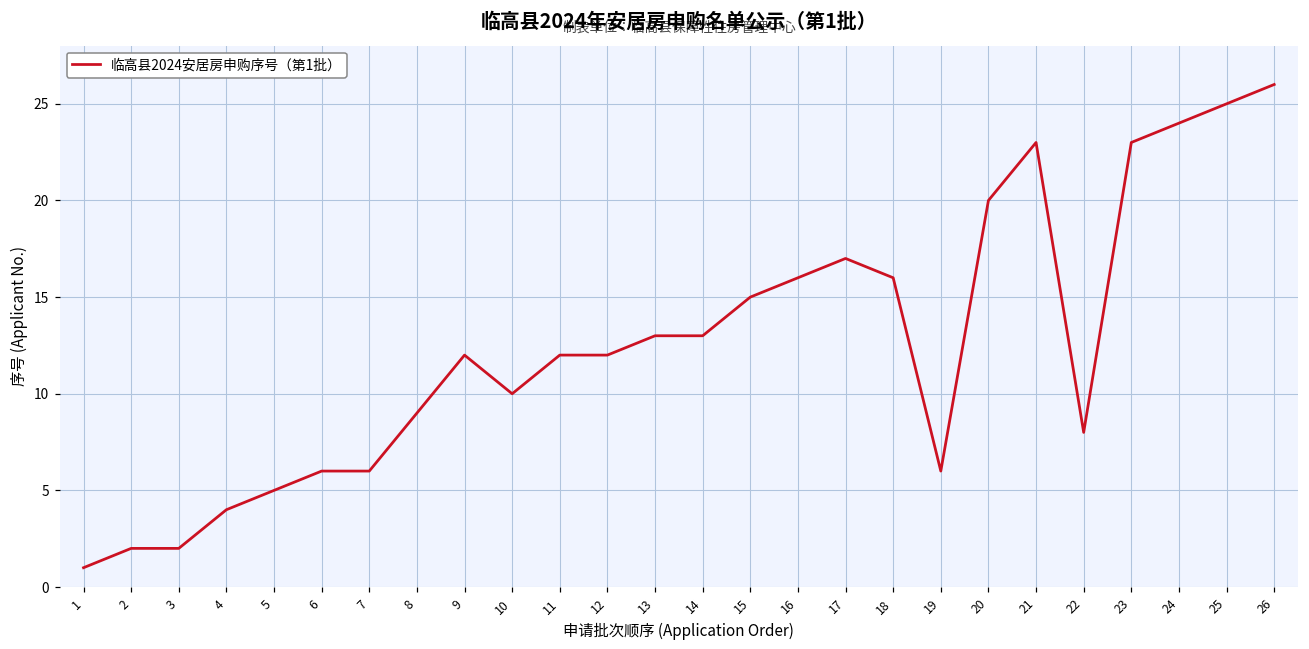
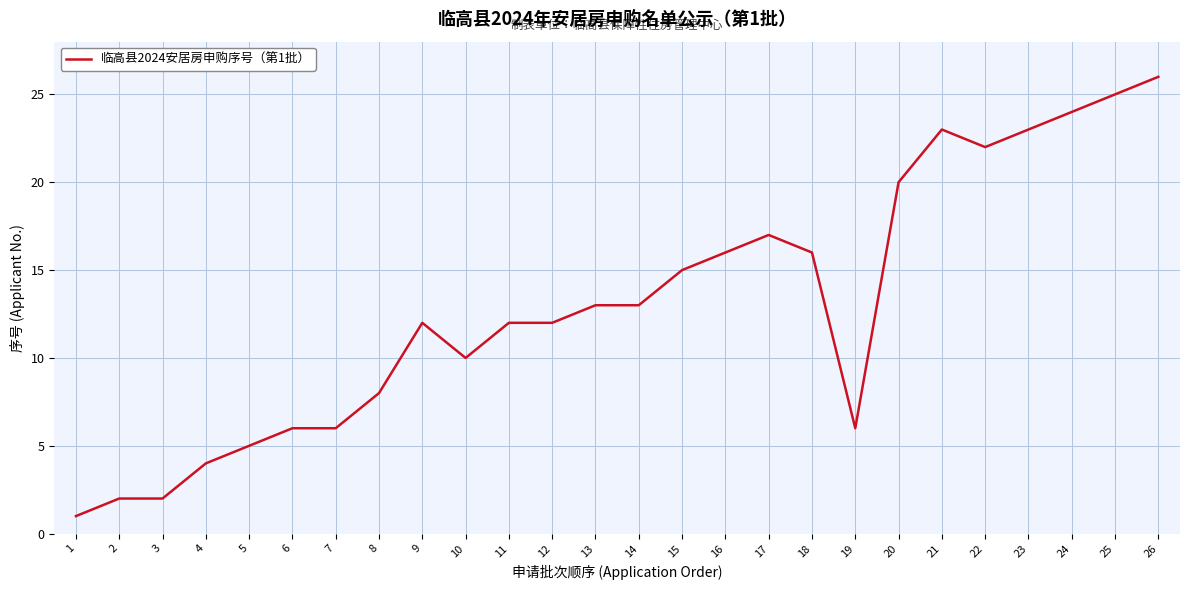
8: 9 -> 8
22: 8 -> 22
